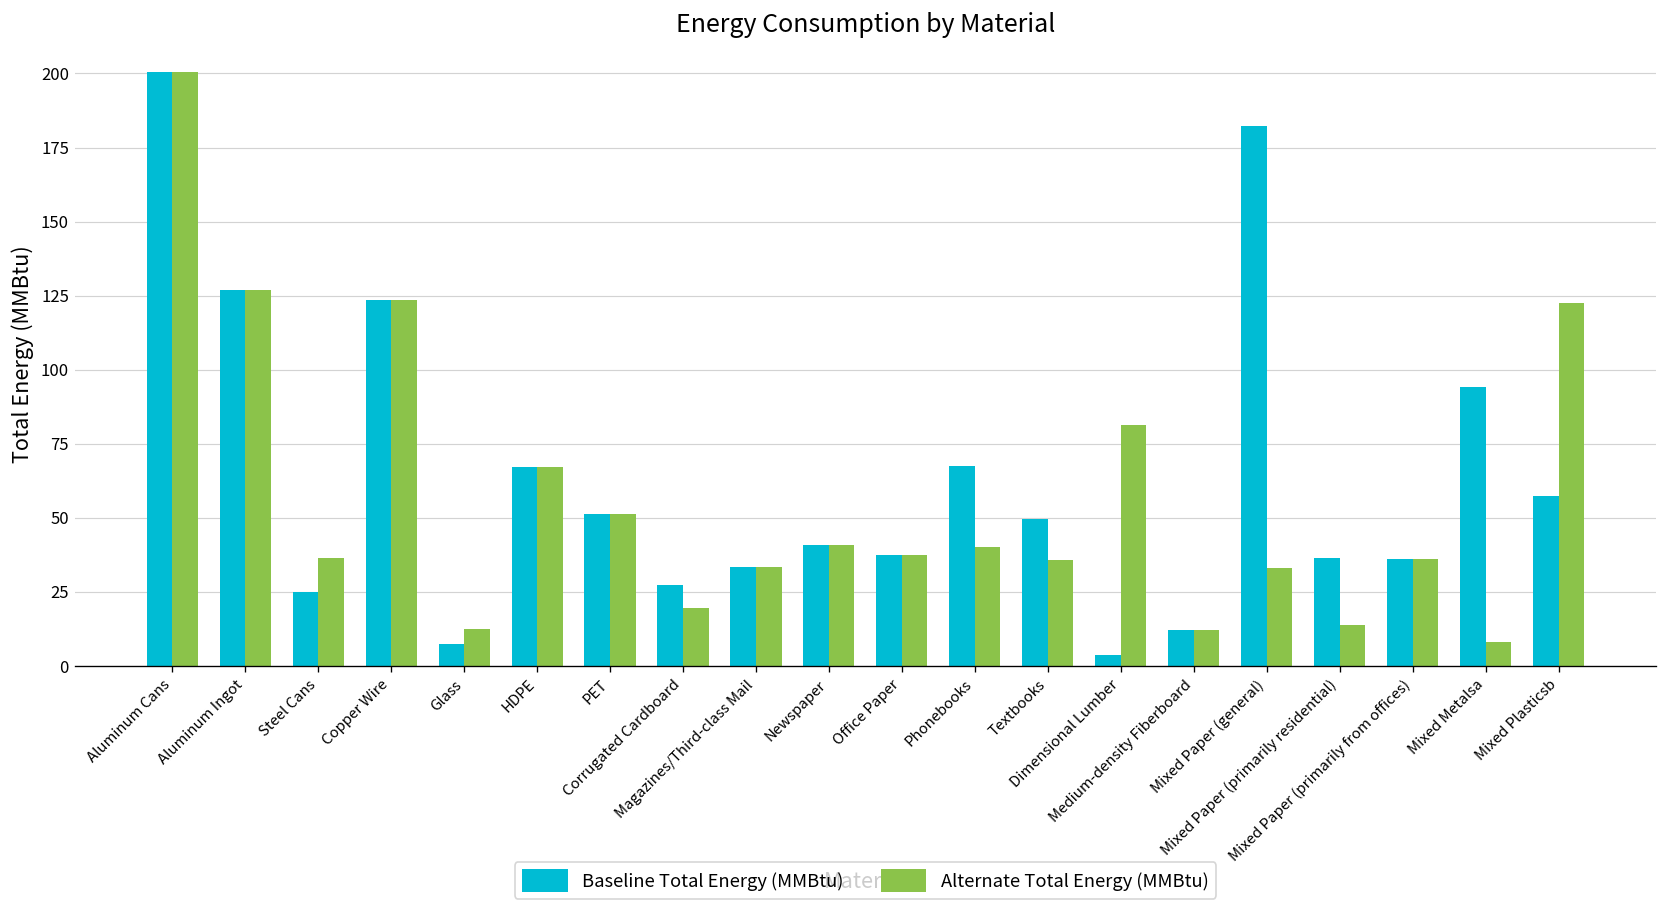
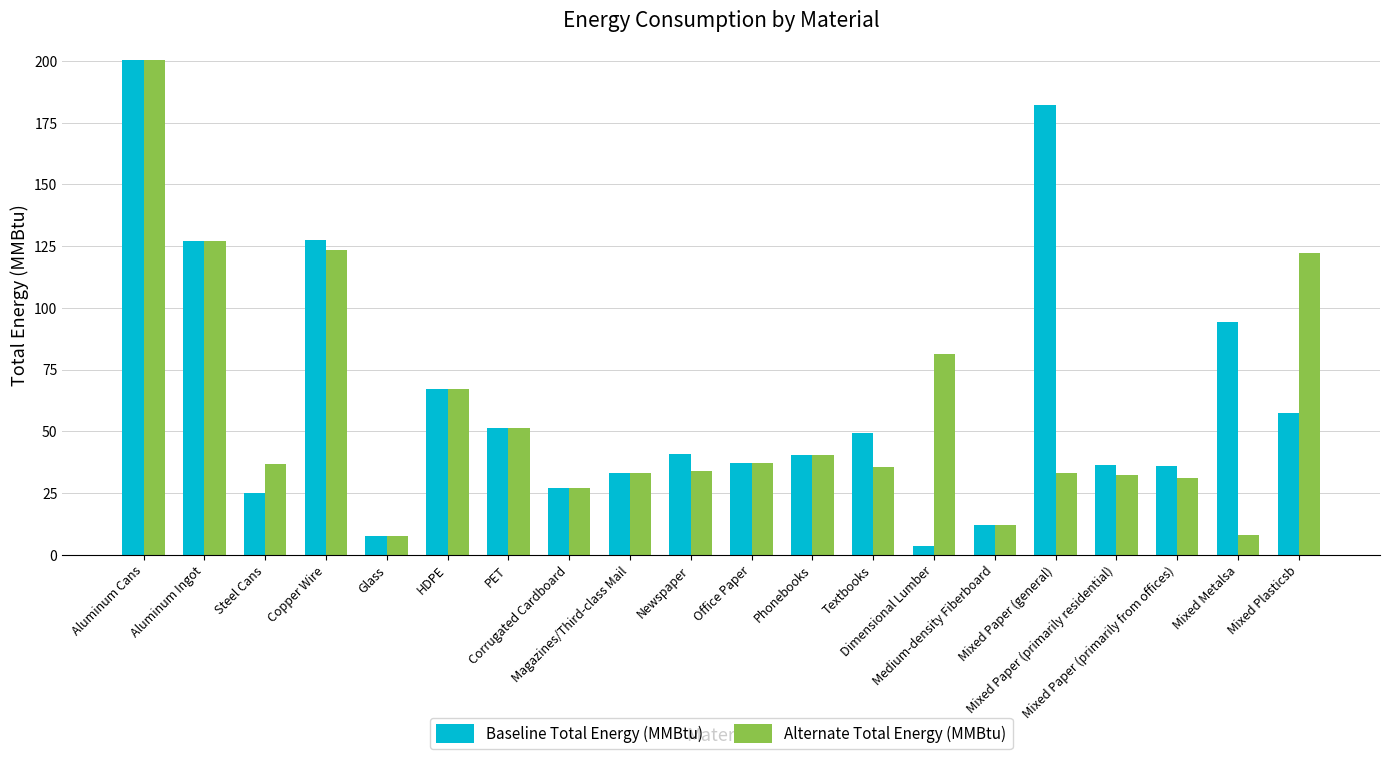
Baseline Total Energy (MMBtu), Copper Wire: 123 -> 127
Alternate Total Energy (MMBtu), Glass: 12 -> 7
Alternate Total Energy (MMBtu), Corrugated Cardboard: 20 -> 27
Alternate Total Energy (MMBtu), Newspaper: 41 -> 34
Baseline Total Energy (MMBtu), Phonebooks: 67 -> 40
Alternate Total Energy (MMBtu), Mixed Paper (primarily residential): 14 -> 32
Alternate Total Energy (MMBtu), Mixed Paper (primarily from offices): 36 -> 31
